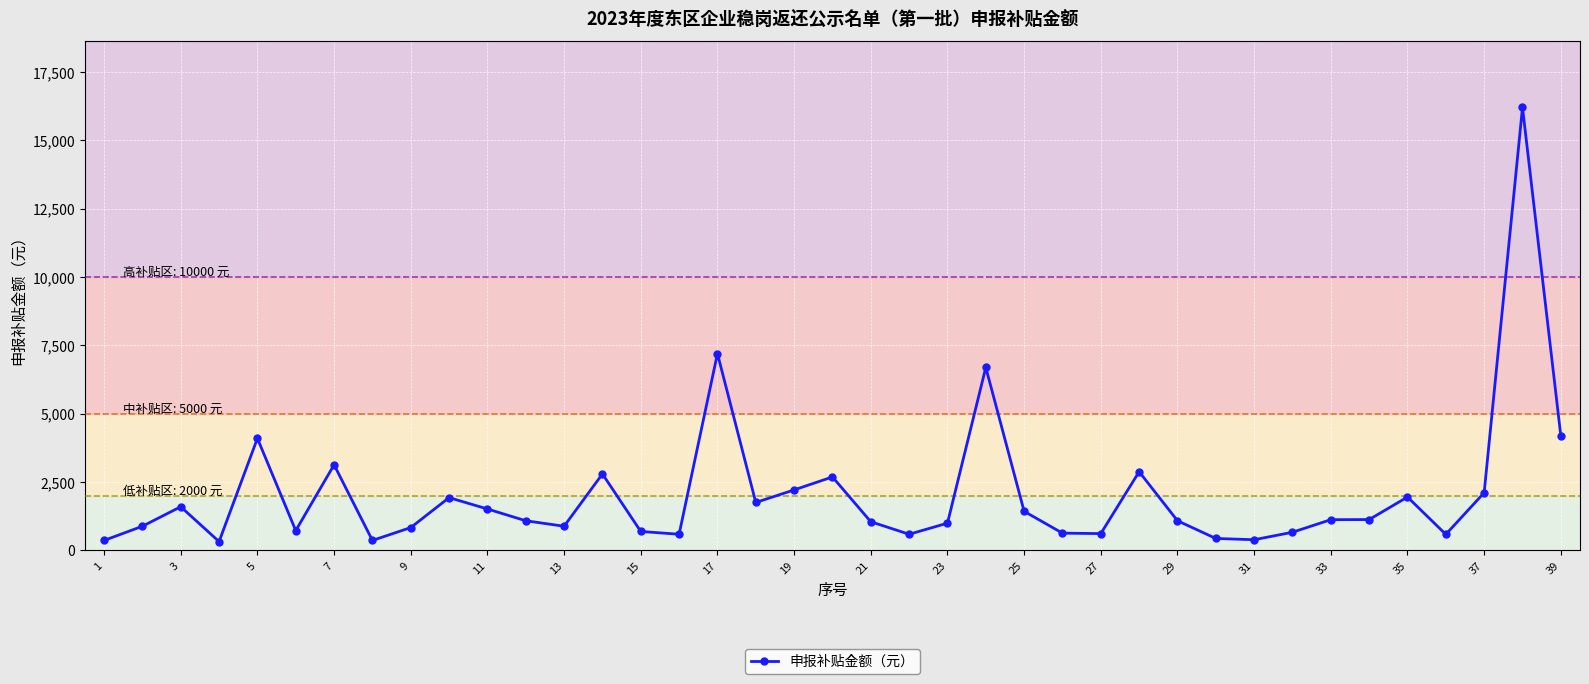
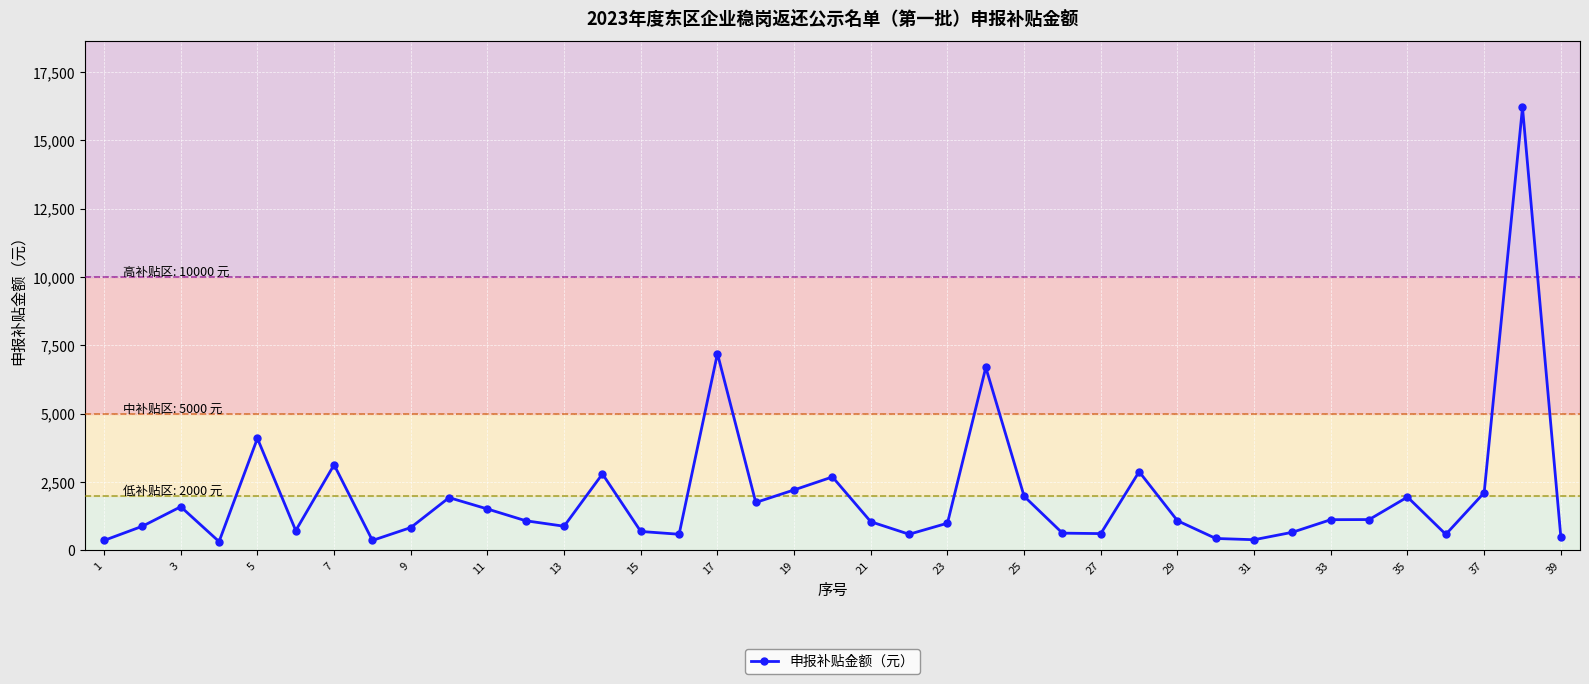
25: 1,400 -> 2,000
39: 4,200 -> 500
